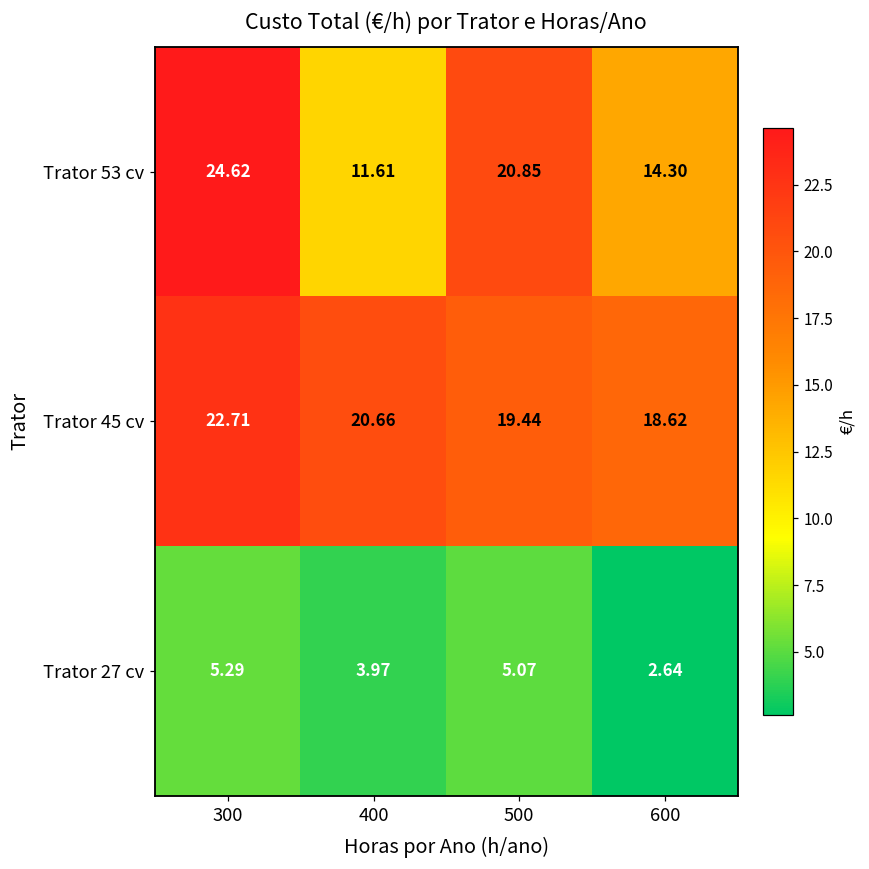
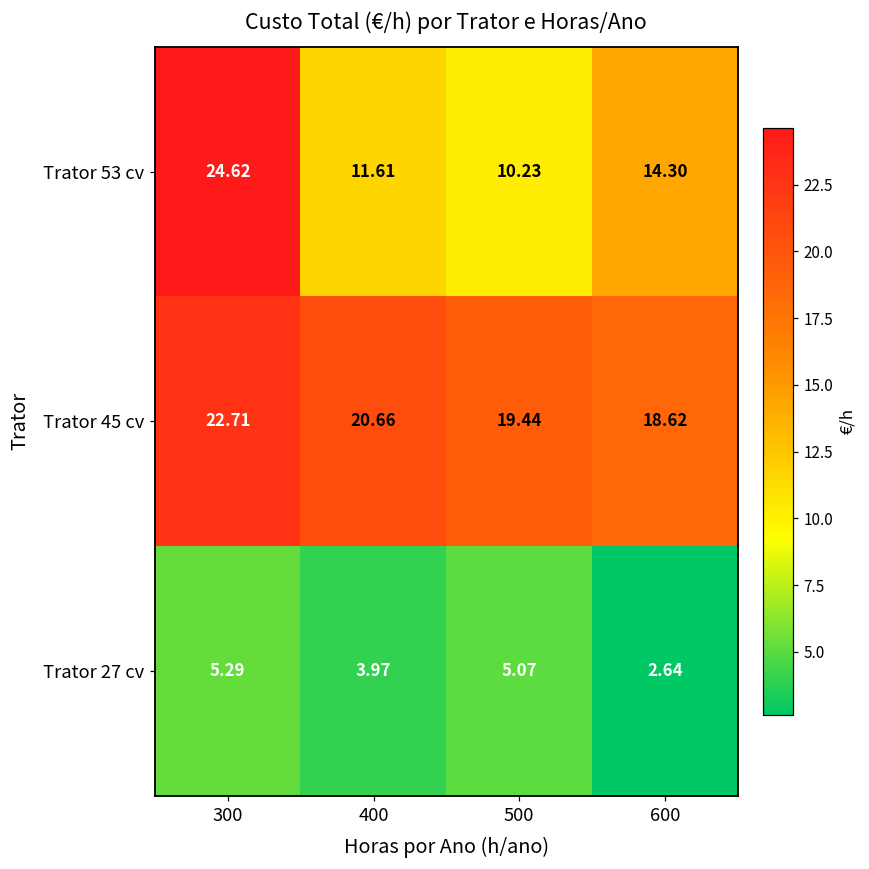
Trator 53 cv, 500: 20.85 -> 10.23
